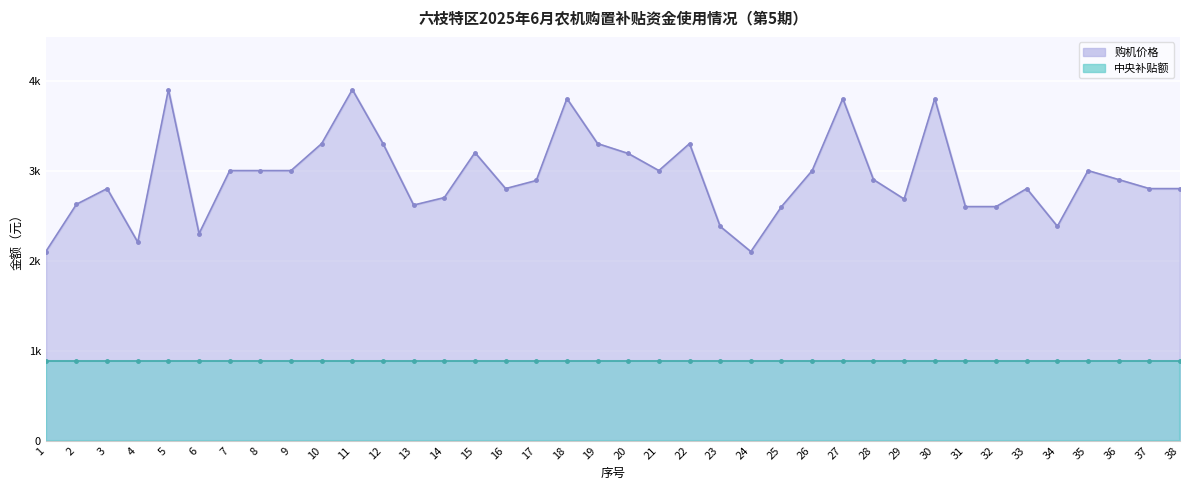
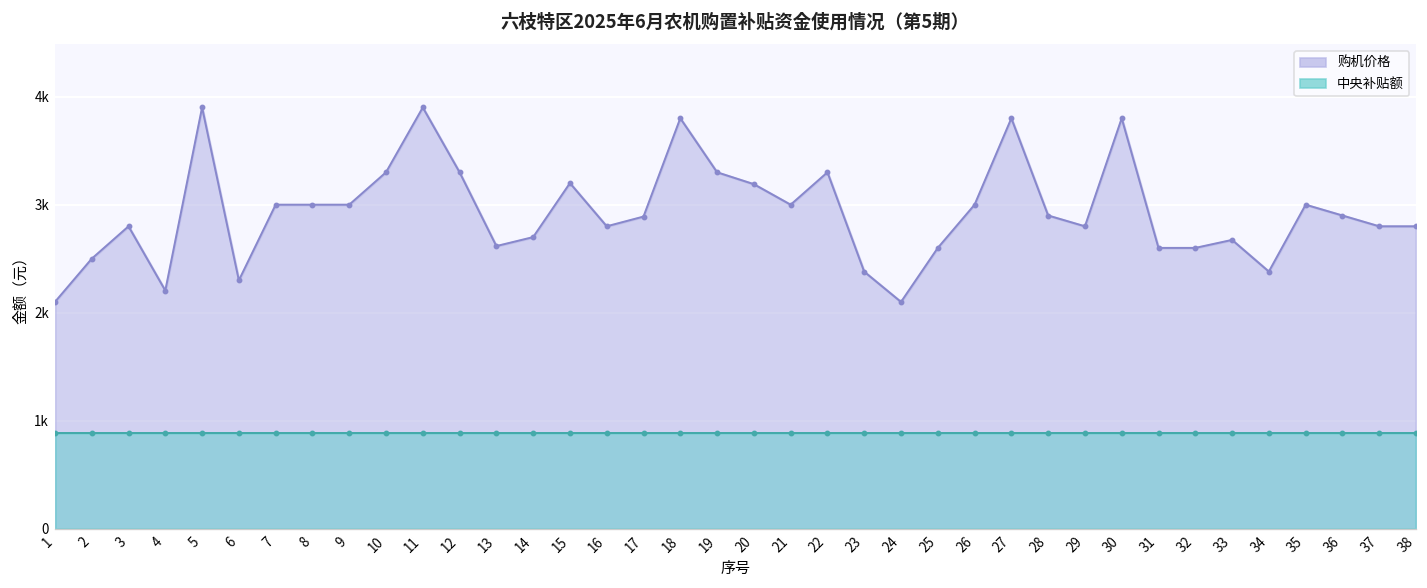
购机价格, 2: 2600 -> 2500
购机价格, 29: 2700 -> 2800
购机价格, 33: 2800 -> 2700
